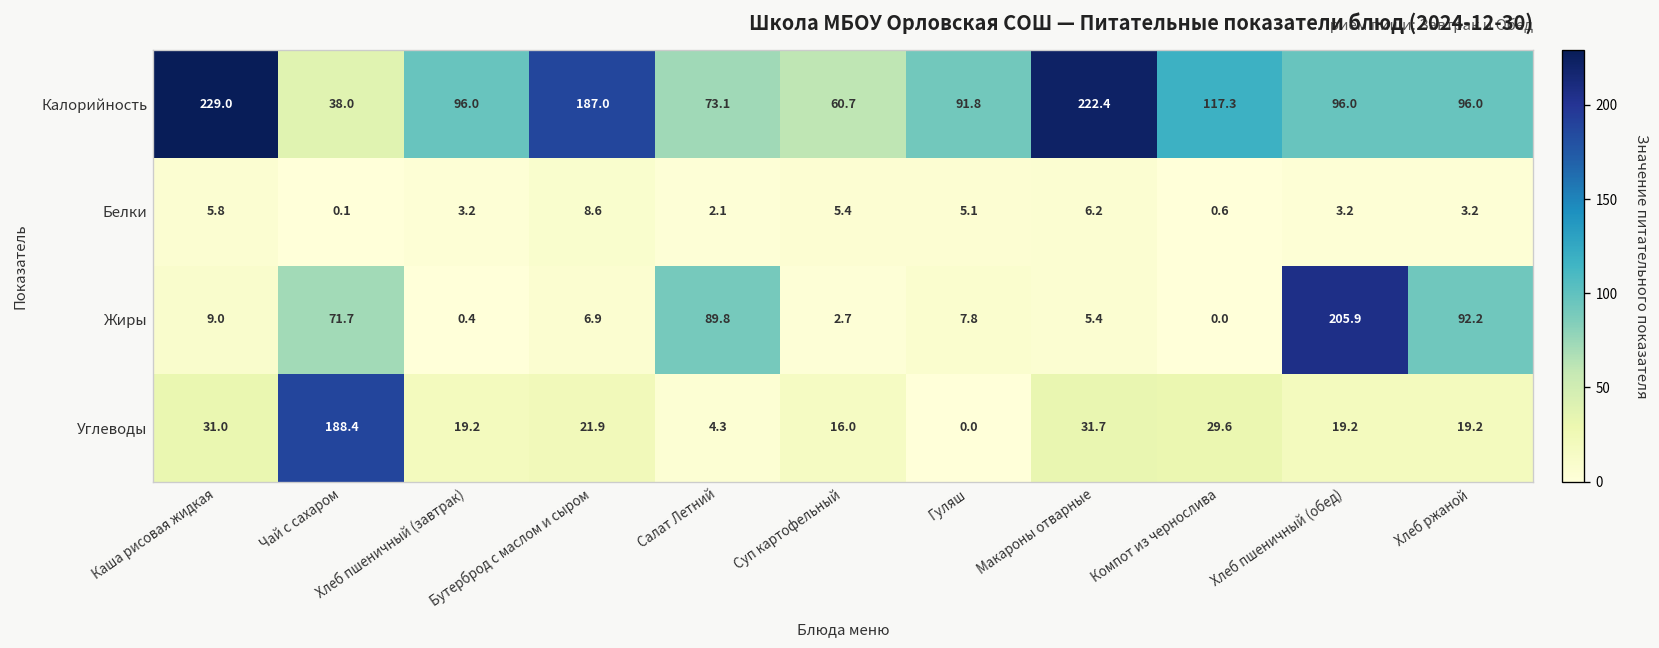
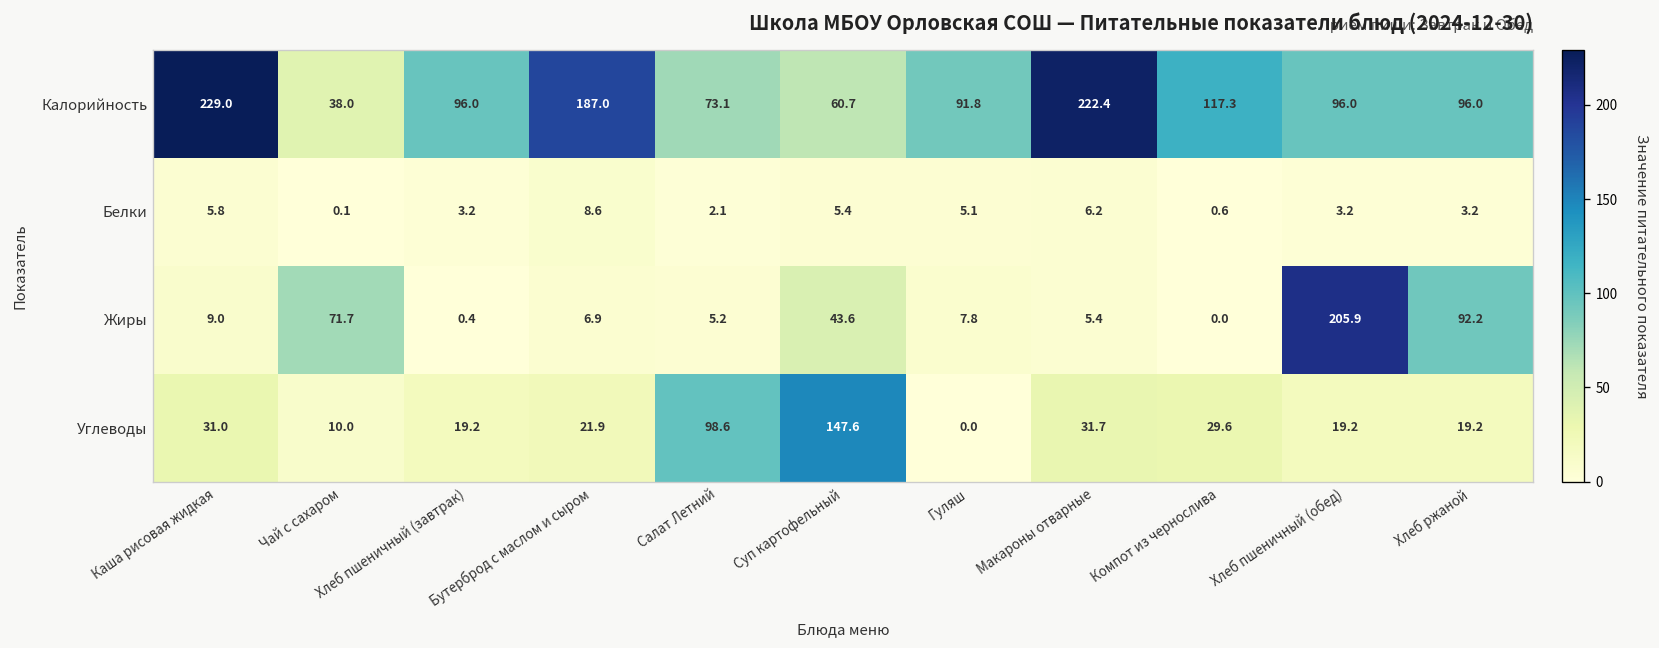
Жиры, Салат Летний: 89.8 -> 5.2
Жиры, Суп картофельный: 2.7 -> 43.6
Углеводы, Чай с сахаром: 188.4 -> 10.0
Углеводы, Салат Летний: 4.3 -> 98.6
Углеводы, Суп картофельный: 16.0 -> 147.6
